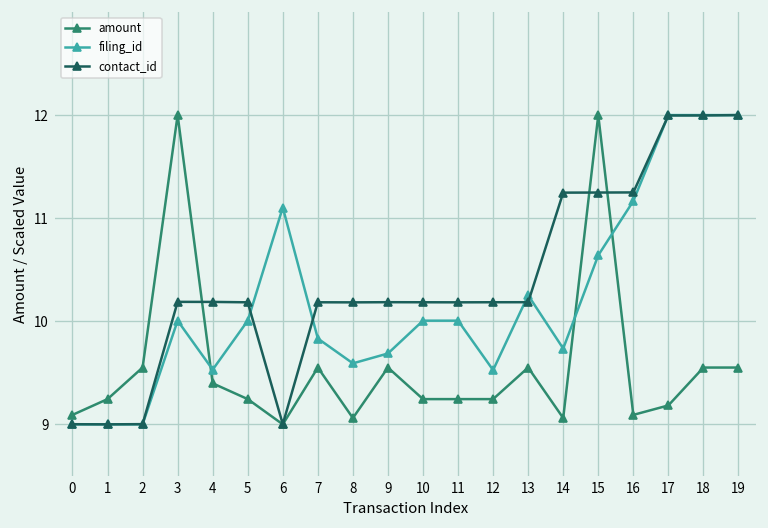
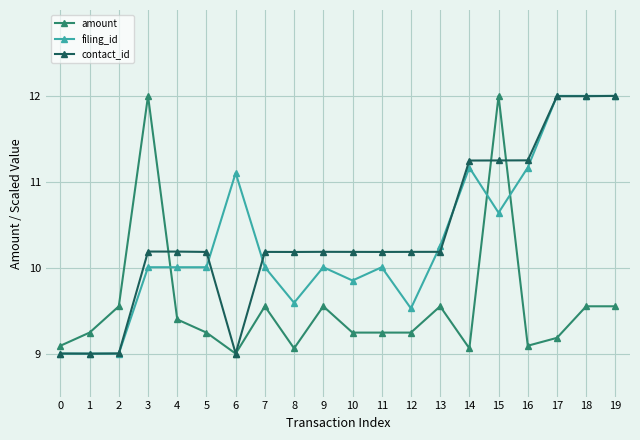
filing_id, 4: 9.5 -> 10.0
filing_id, 7: 9.8 -> 10.0
filing_id, 9: 9.7 -> 10.0
filing_id, 10: 10.0 -> 9.9
filing_id, 14: 9.7 -> 11.2
